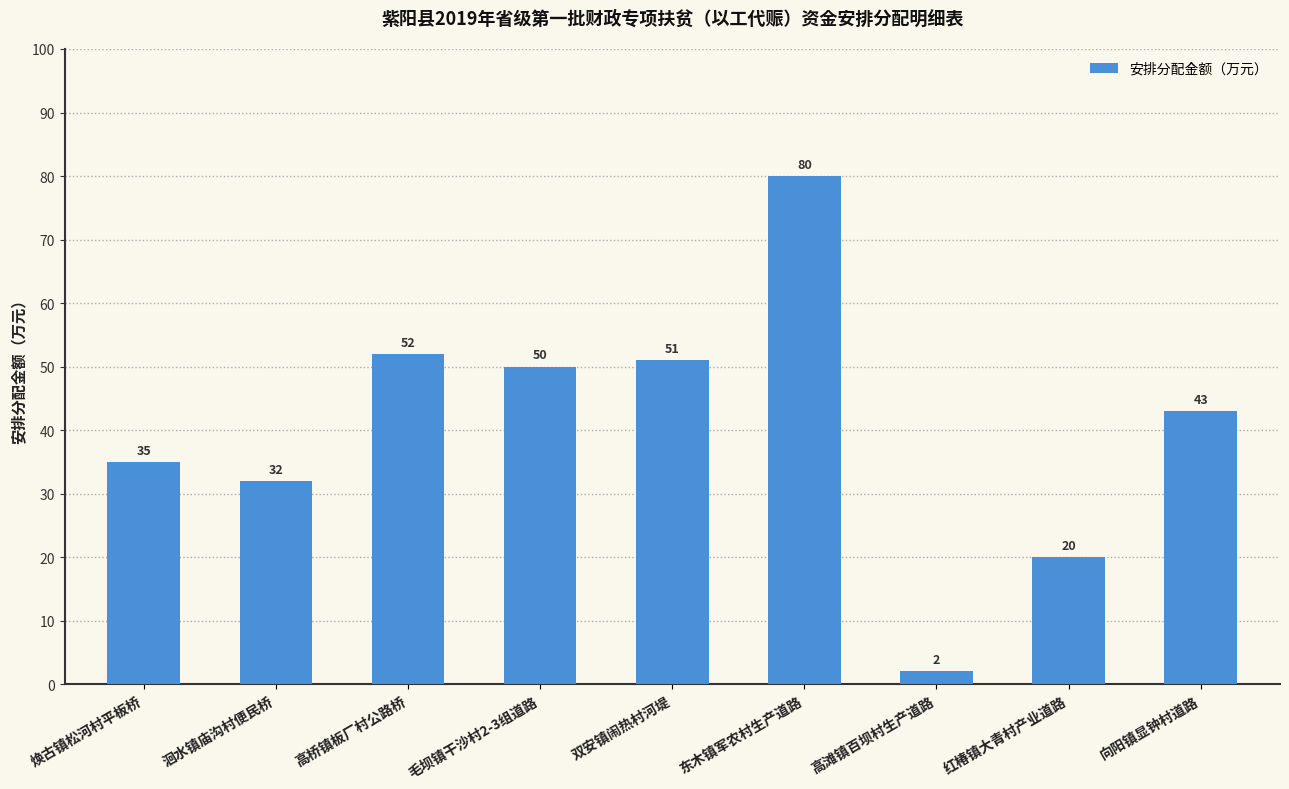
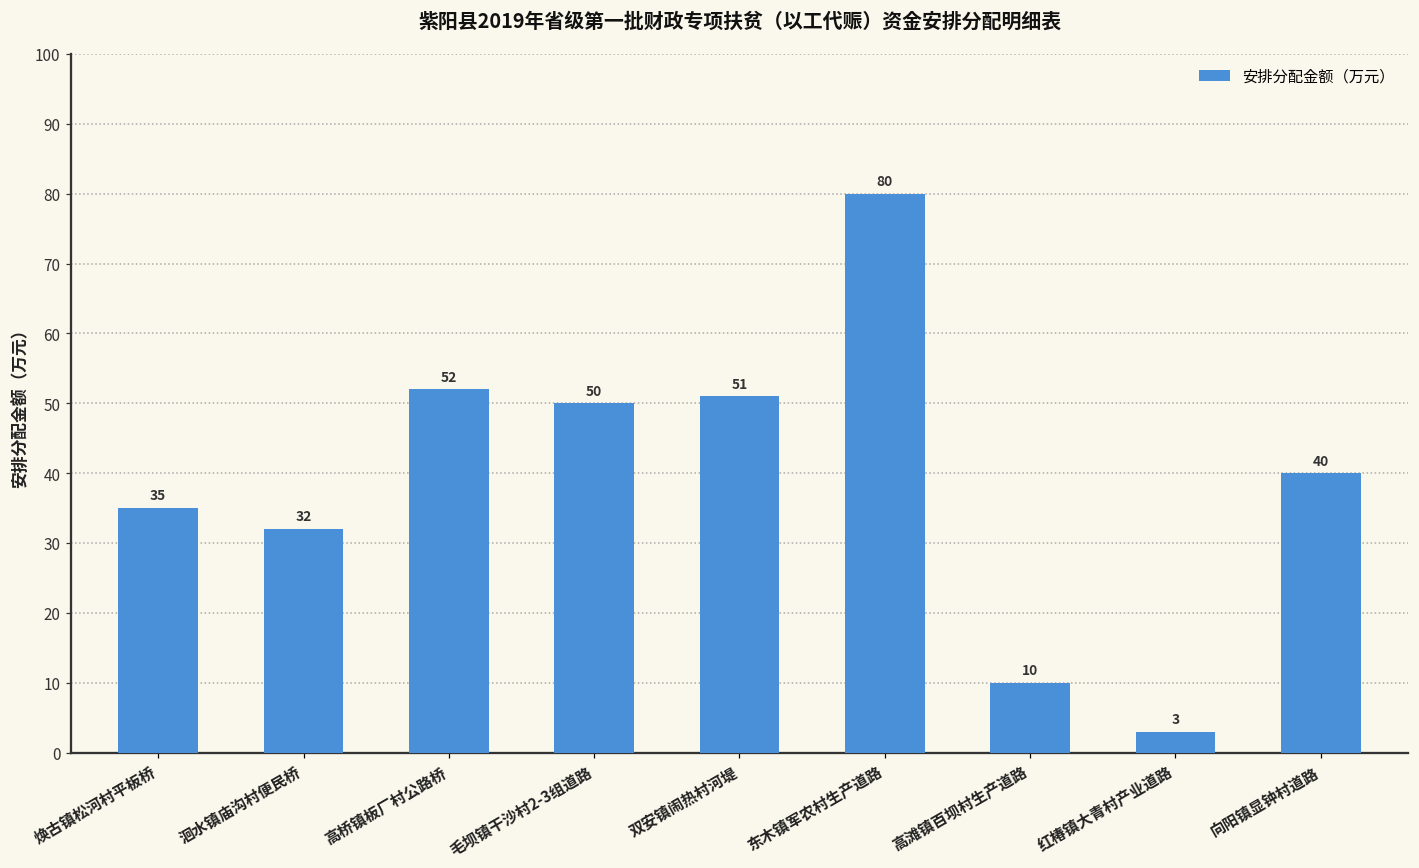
高滩镇百坝村生产道路: 2 -> 10
红椿镇大青村产业道路: 20 -> 3
向阳镇显钟村道路: 43 -> 40
